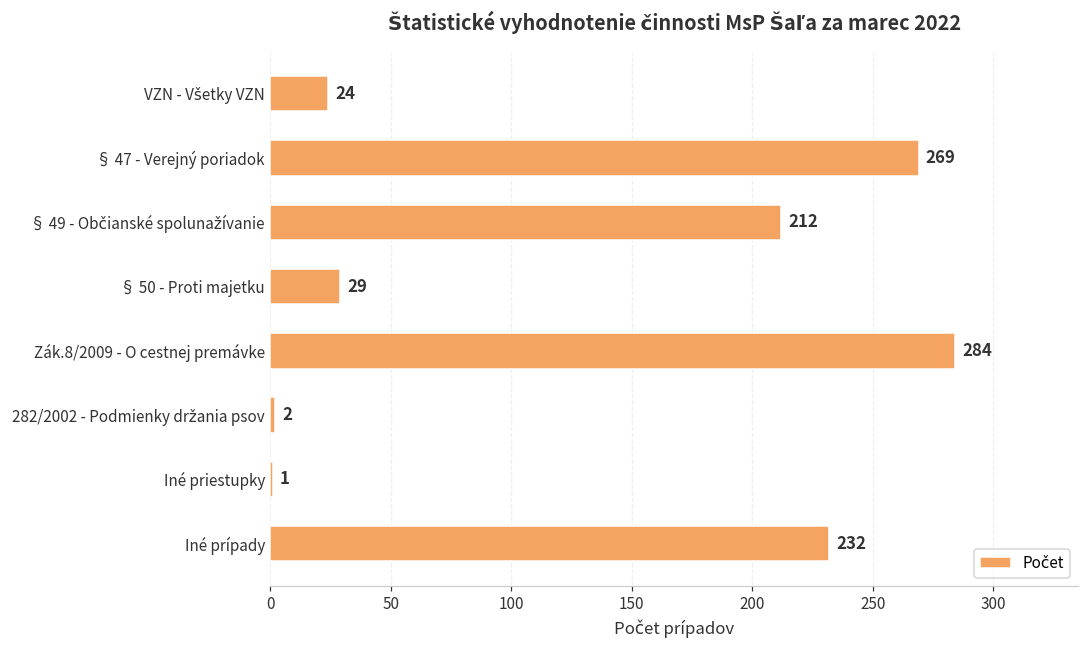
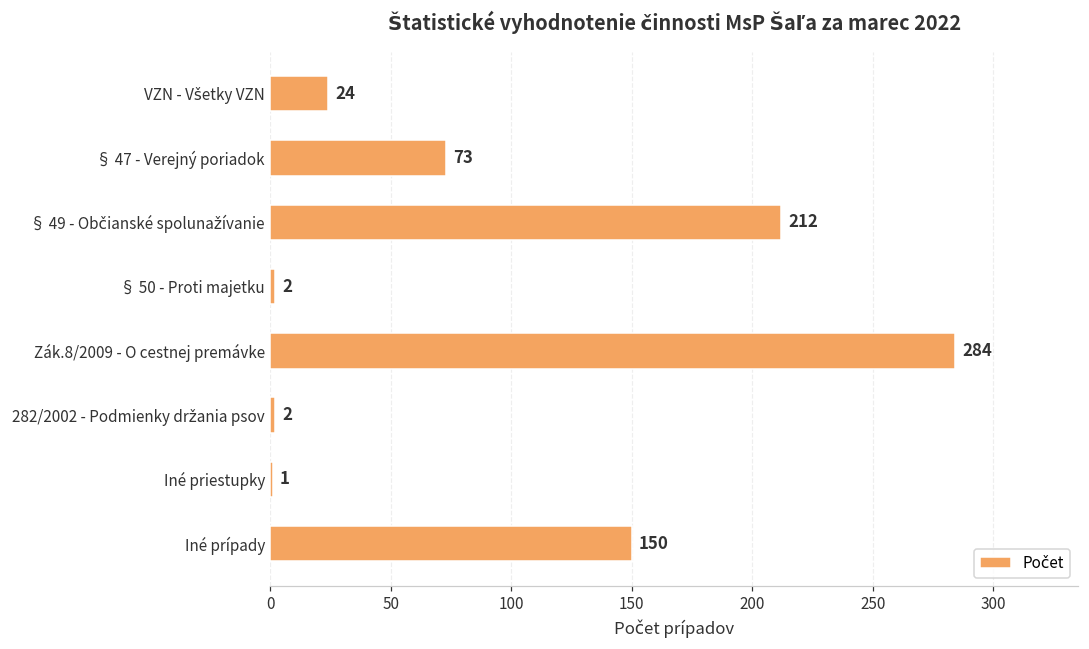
§ 47 - Verejný poriadok: 269 -> 73
§ 50 - Proti majetku: 29 -> 2
Iné prípady: 232 -> 150
